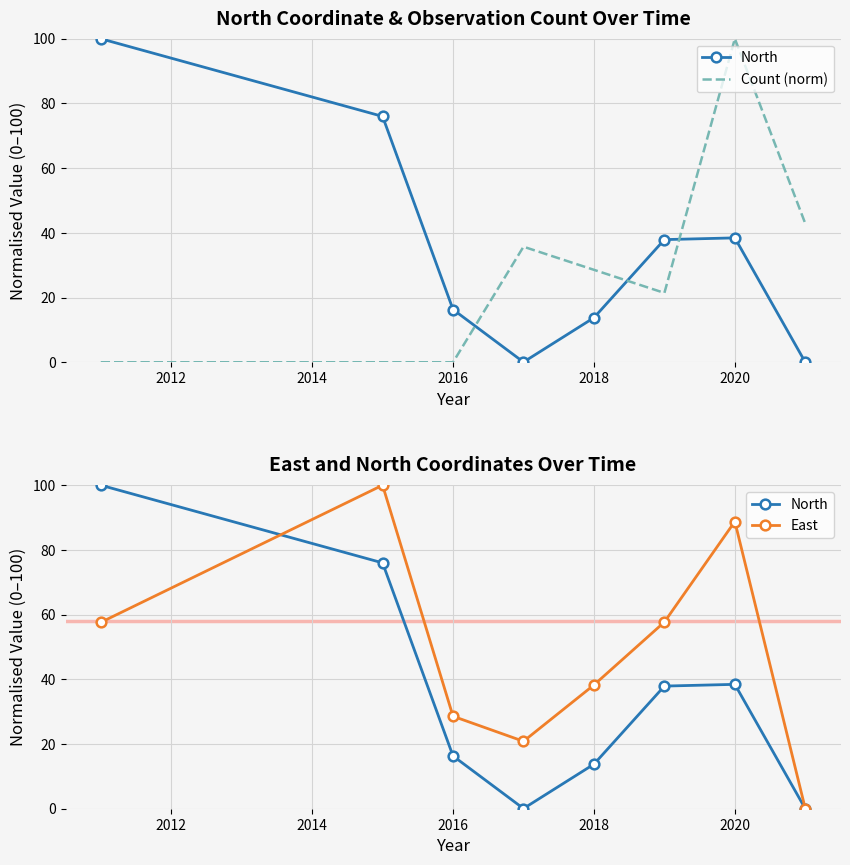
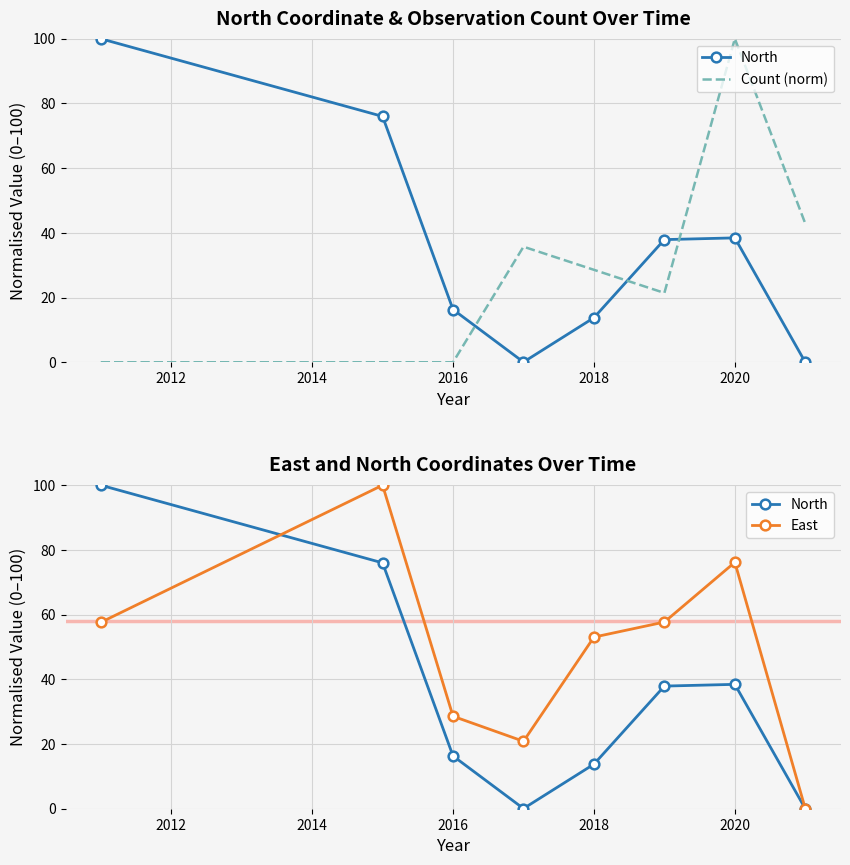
East and North Coordinates Over Time, East, 2018: 38 -> 53
East and North Coordinates Over Time, East, 2020: 89 -> 76
